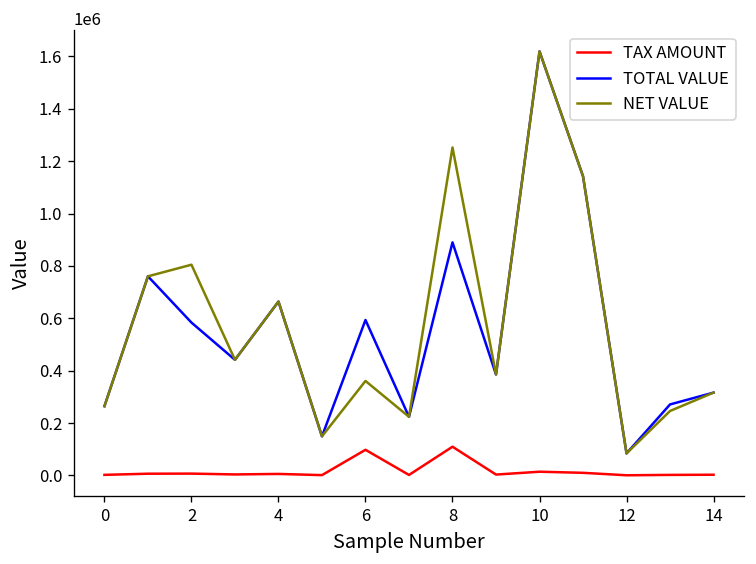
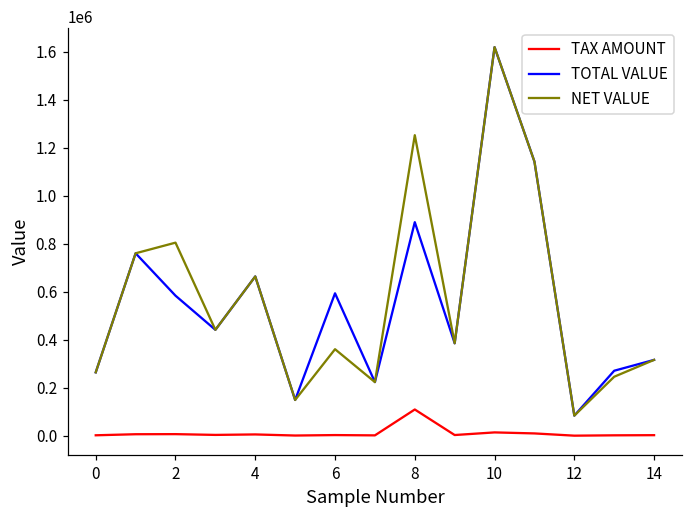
TAX AMOUNT, 6: 100000 -> 0
